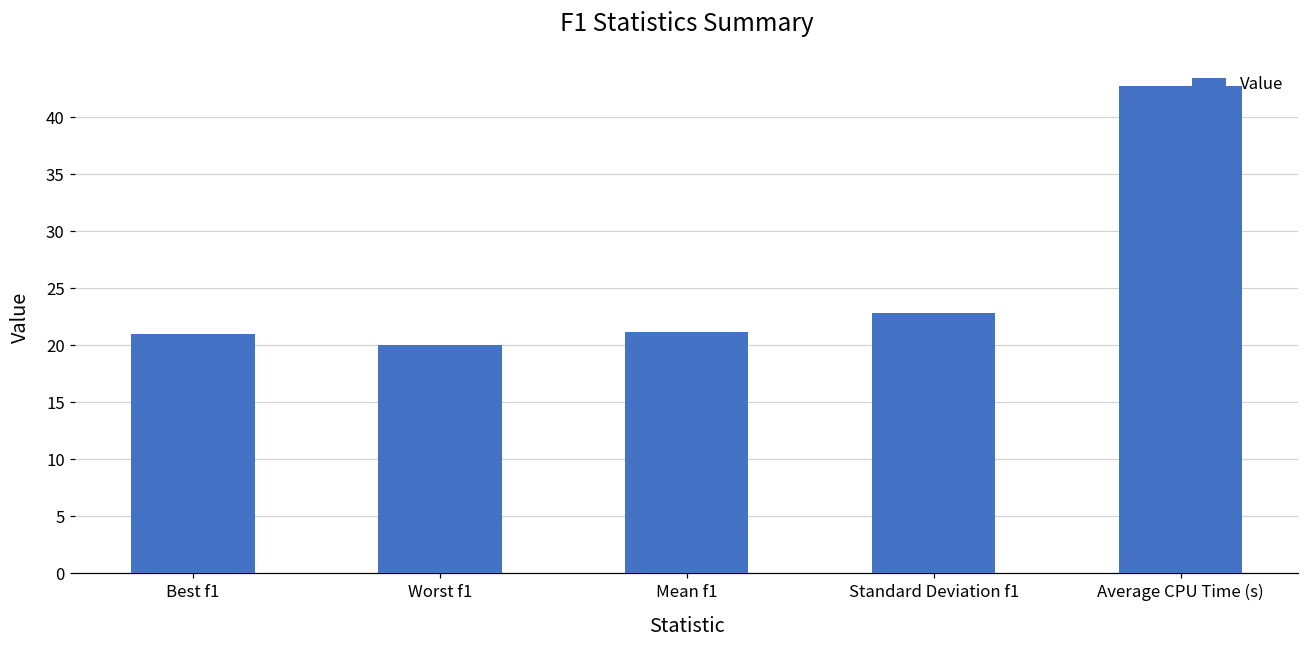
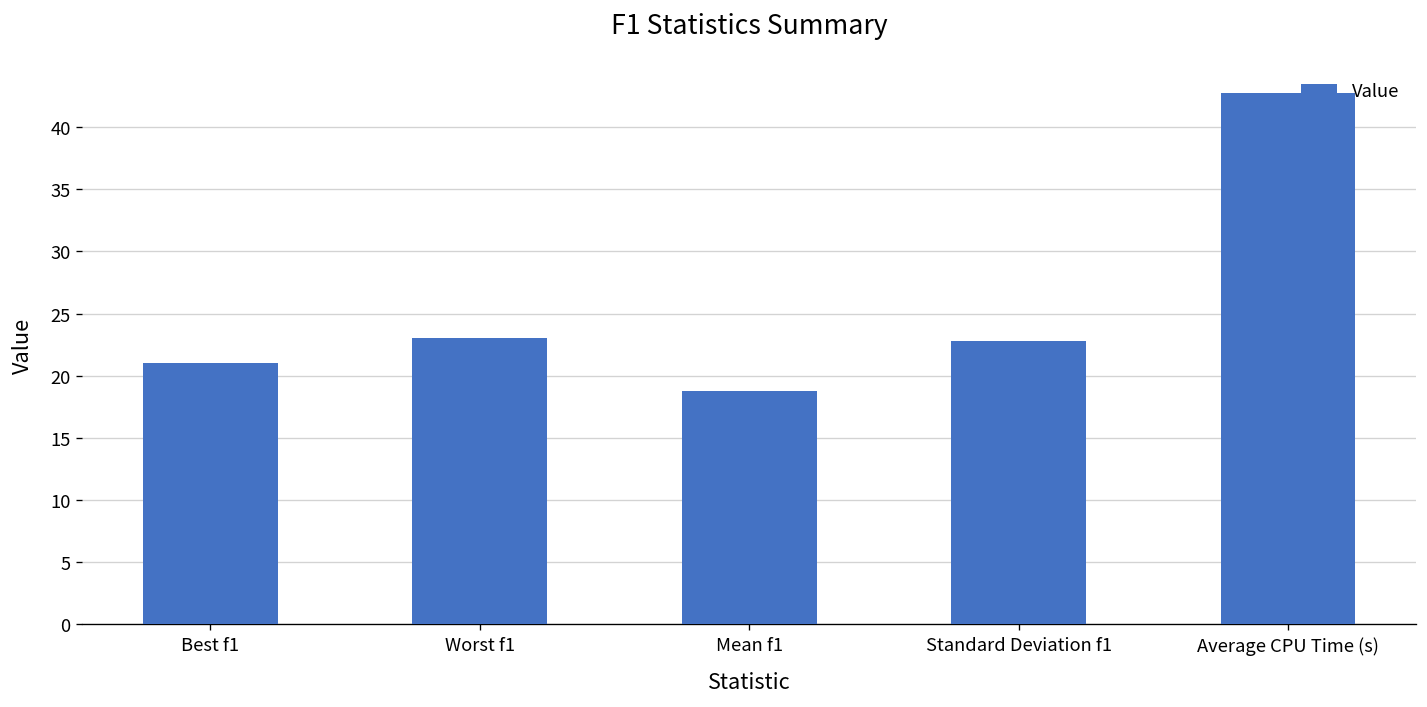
Worst f1: 20 -> 23
Mean f1: 21.2 -> 18.8
